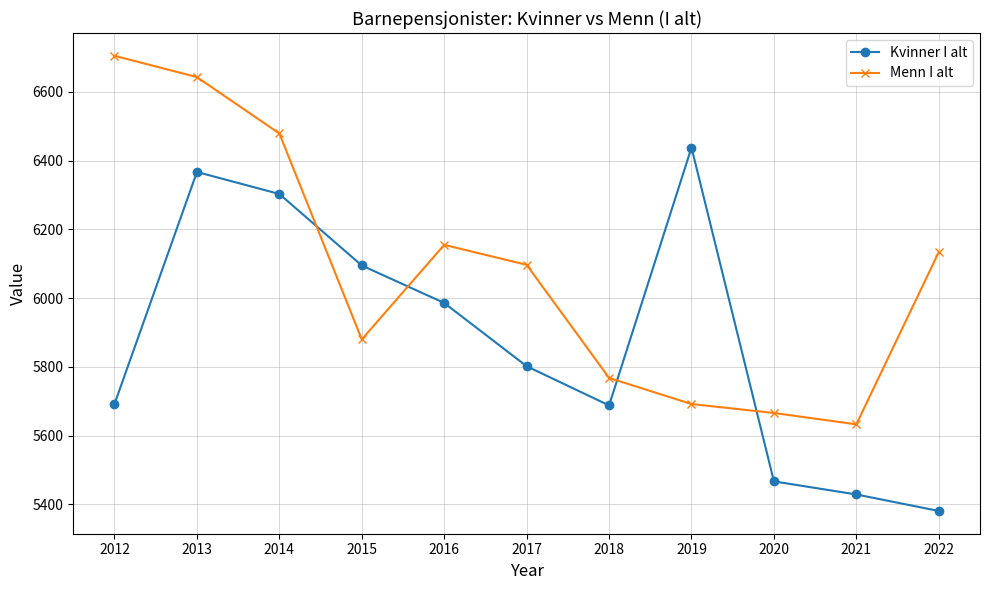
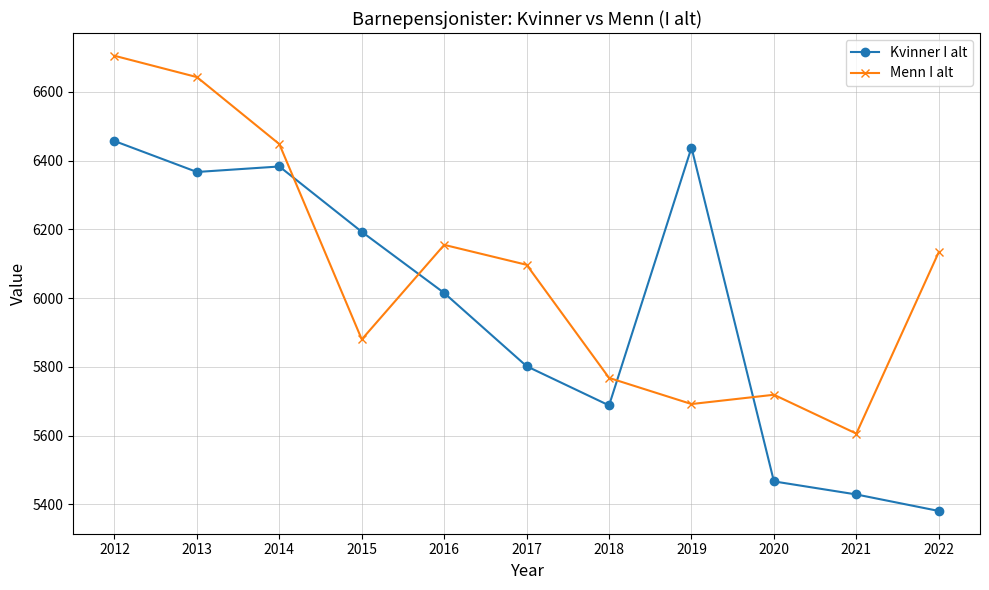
Kvinner I alt, 2012: 5690 -> 6460
Kvinner I alt, 2014: 6300 -> 6380
Menn I alt, 2014: 6480 -> 6450
Kvinner I alt, 2015: 6100 -> 6190
Kvinner I alt, 2016: 5990 -> 6020
Menn I alt, 2020: 5670 -> 5720
Menn I alt, 2021: 5630 -> 5610
